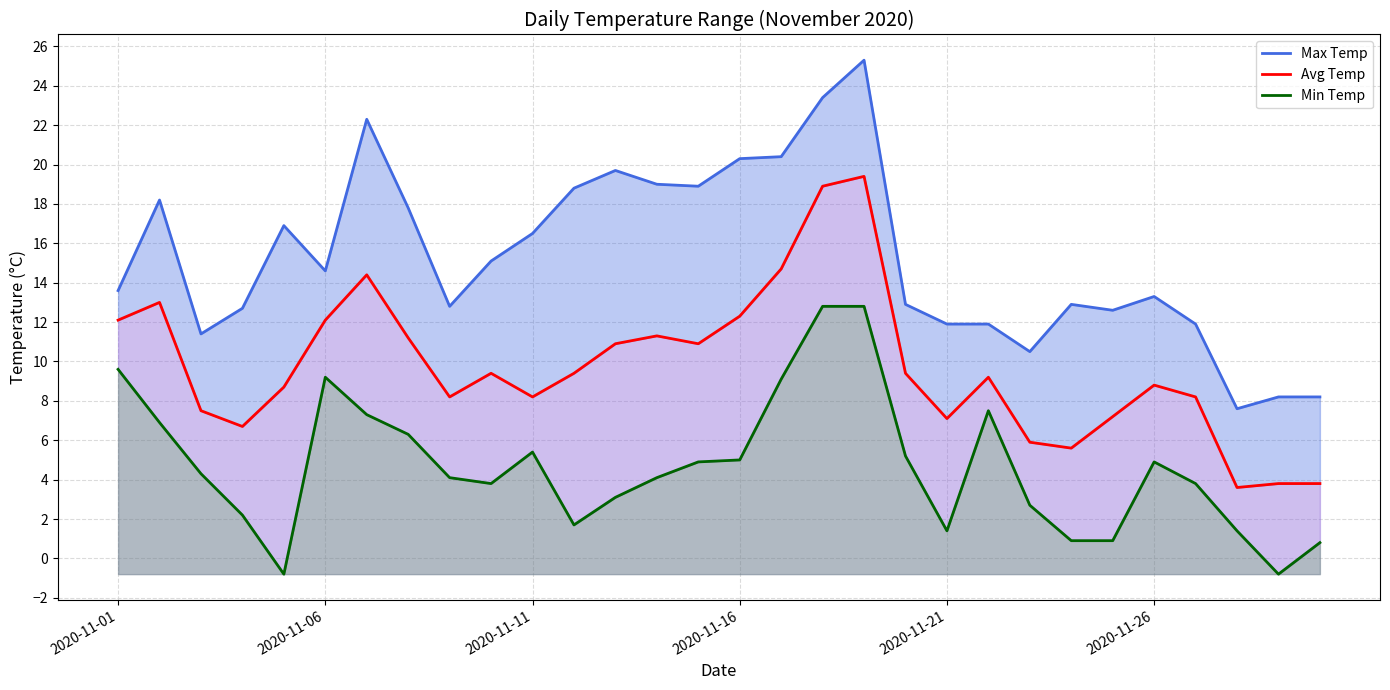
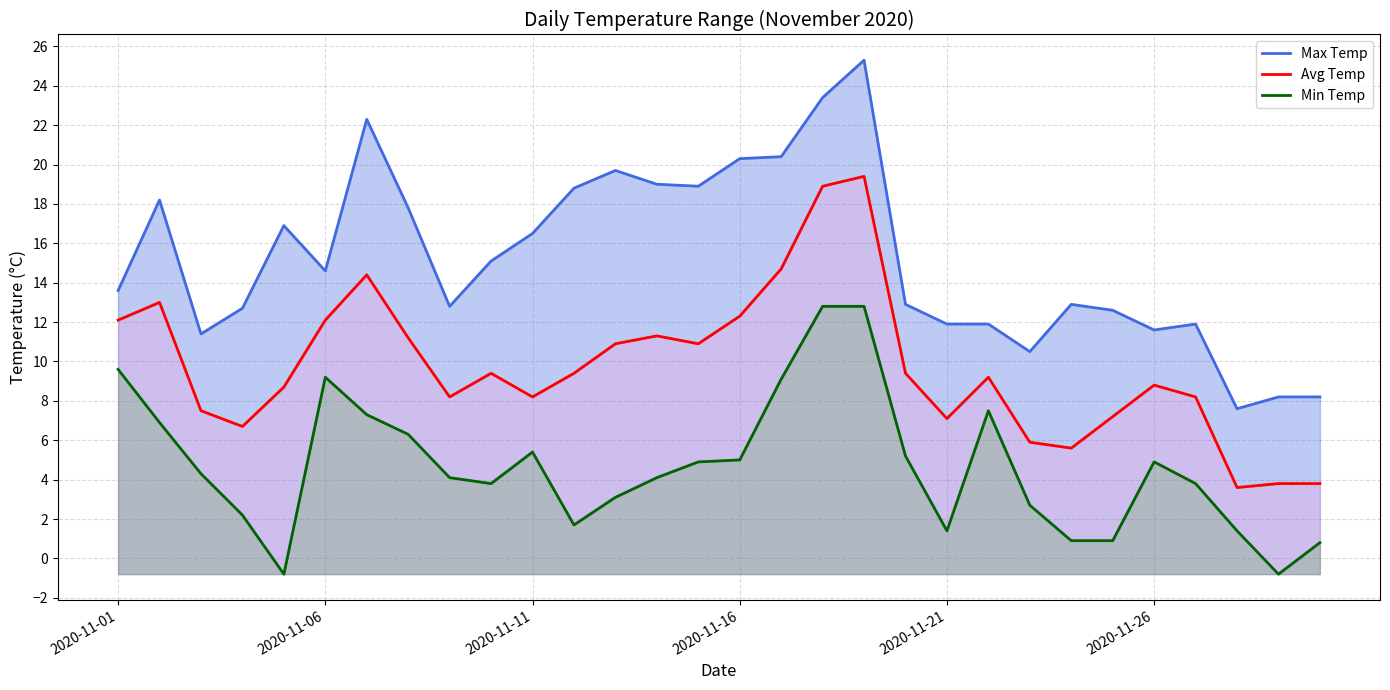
Max Temp, 2020-11-26: 13.3 -> 11.6
